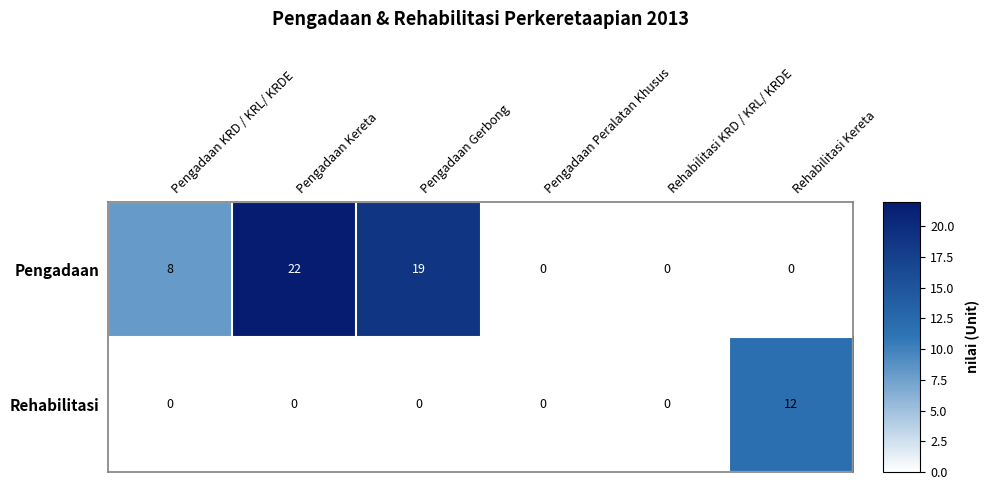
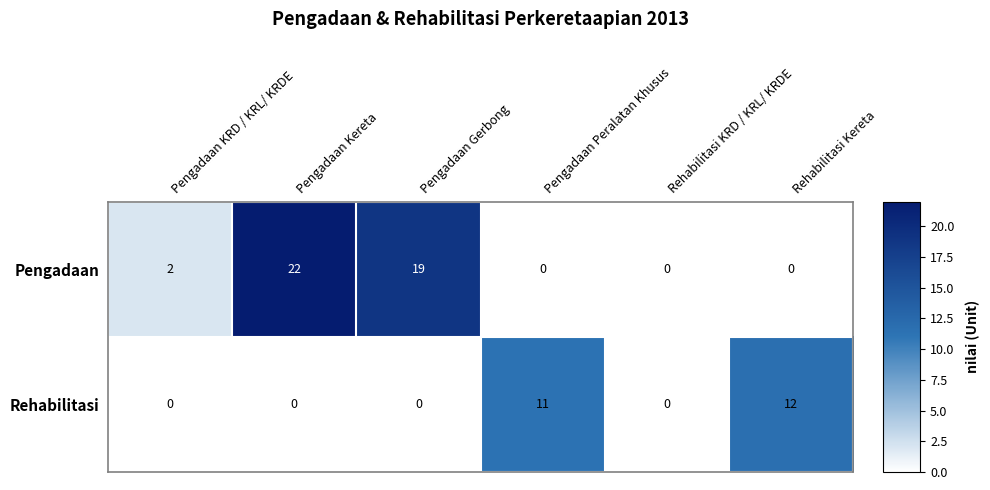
Pengadaan, Pengadaan KRD / KRL/ KRDE: 8 -> 2
Rehabilitasi, Pengadaan Peralatan Khusus: 0 -> 11
